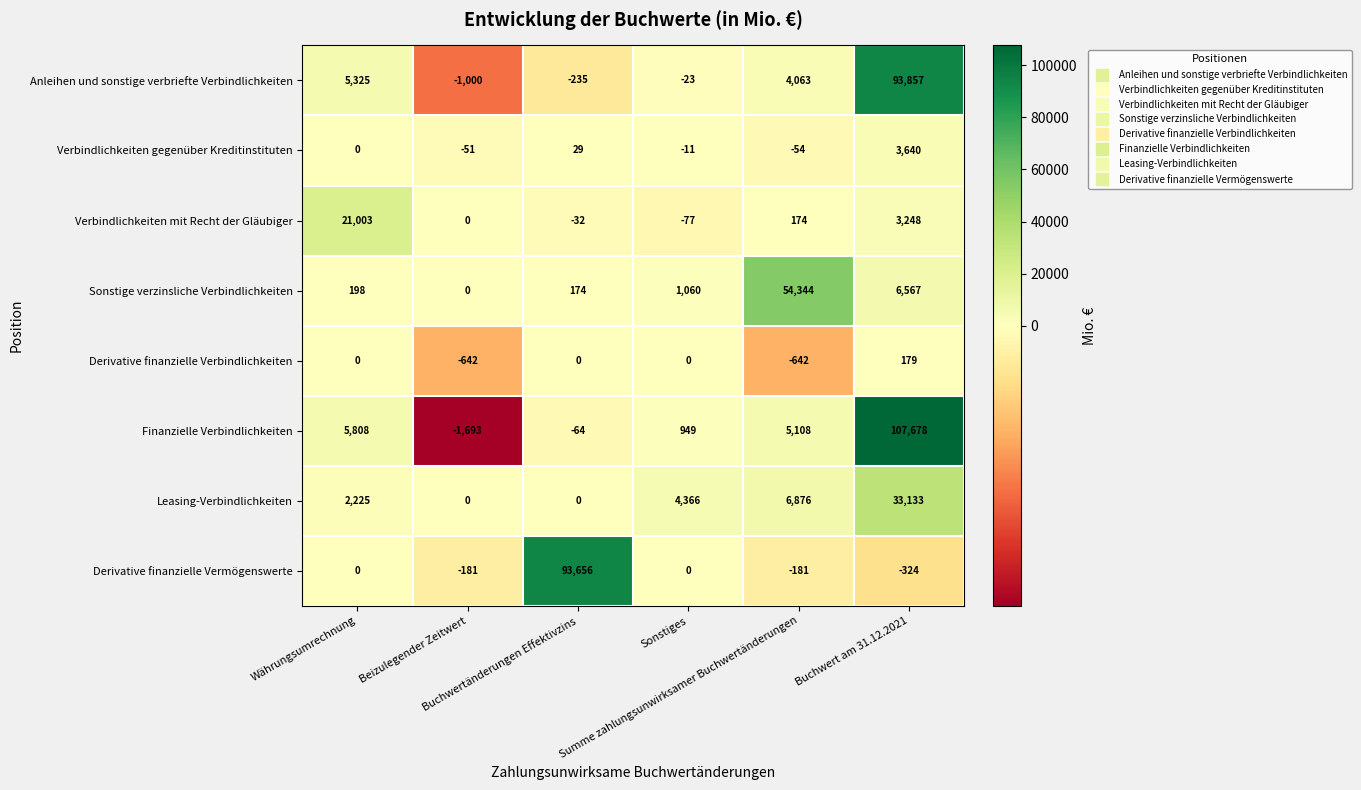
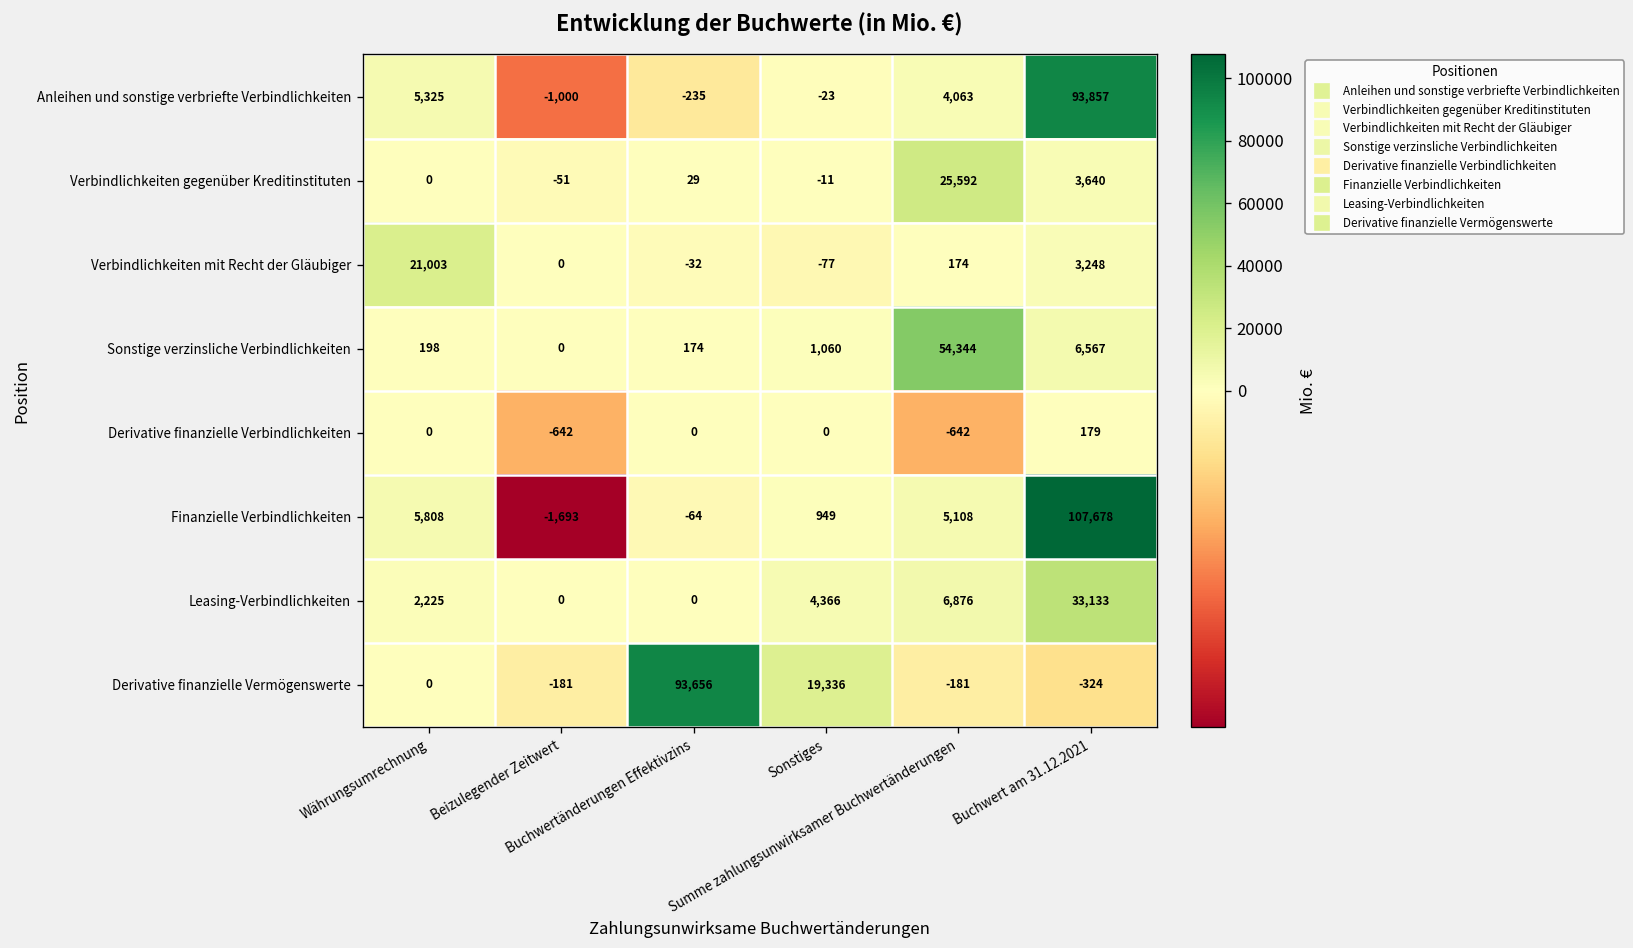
Verbindlichkeiten gegenüber Kreditinstituten, Summe zahlungsunwirksamer Buchwertänderungen: -54 -> 25,592
Derivative finanzielle Vermögenswerte, Sonstiges: 0 -> 19,336
